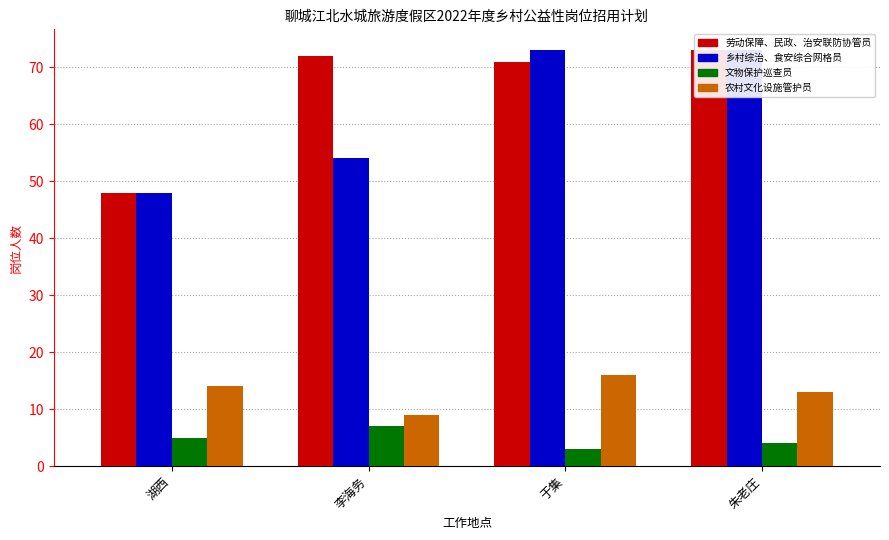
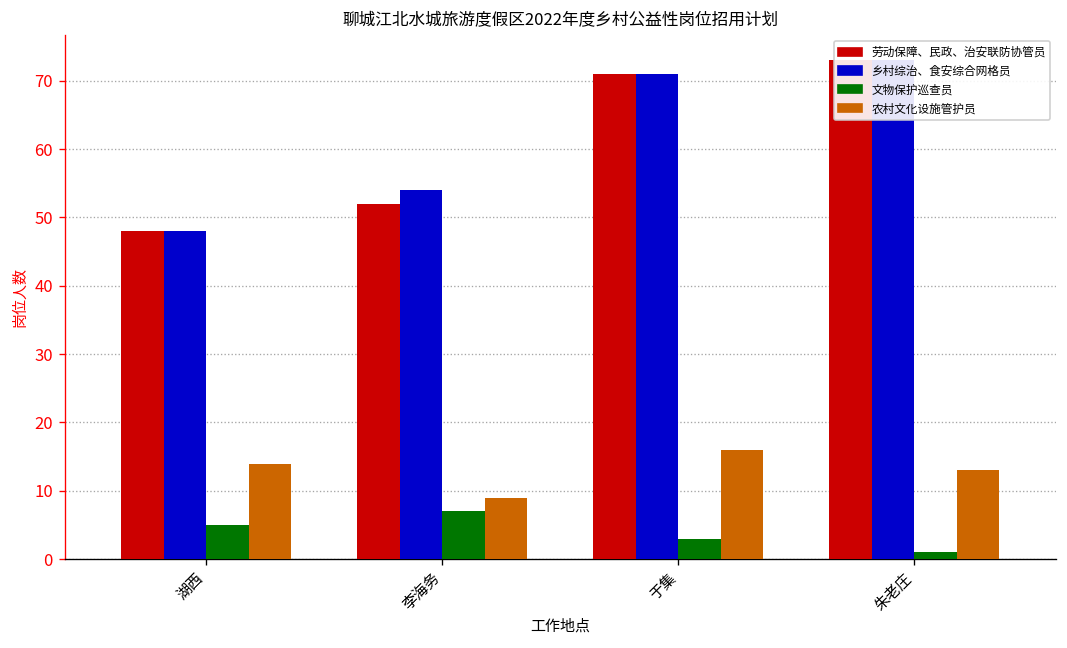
劳动保障、民政、治安联防协管员, 李海务: 72 -> 52
乡村综治、食安综合网格员, 于集: 73 -> 71
文物保护巡查员, 朱老庄: 4 -> 1
